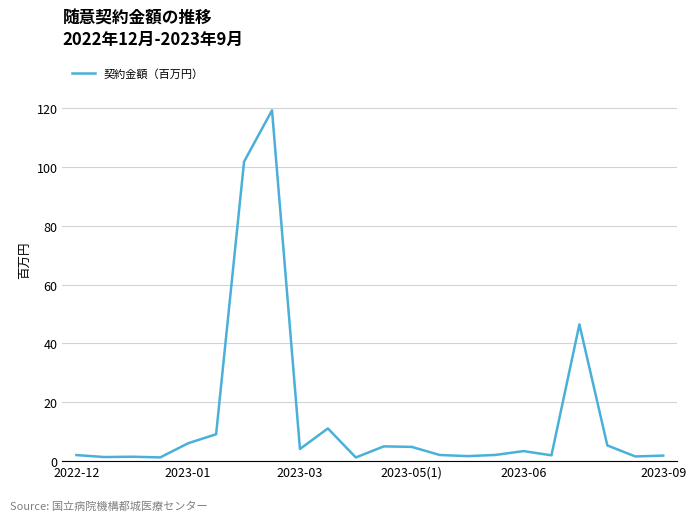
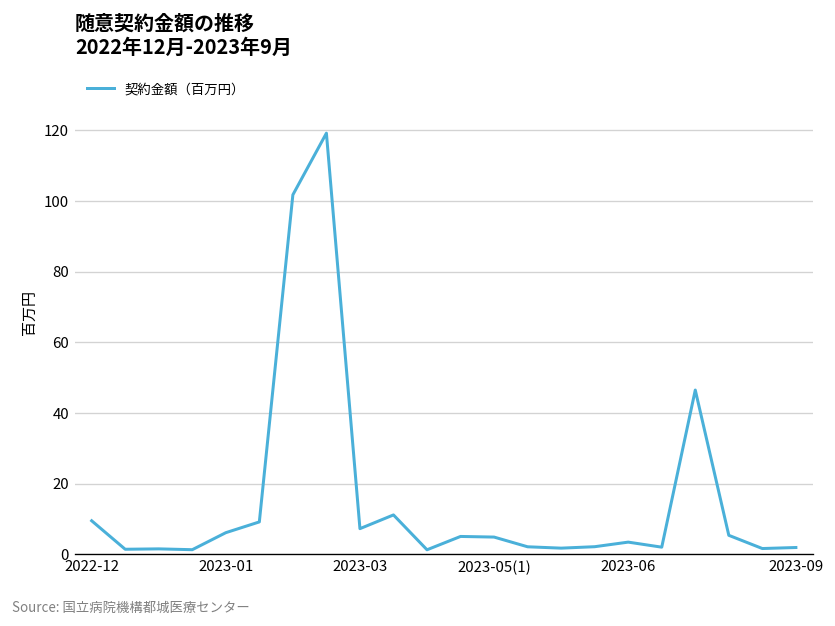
2022-12: 2 -> 9
2023-03: 4 -> 7
